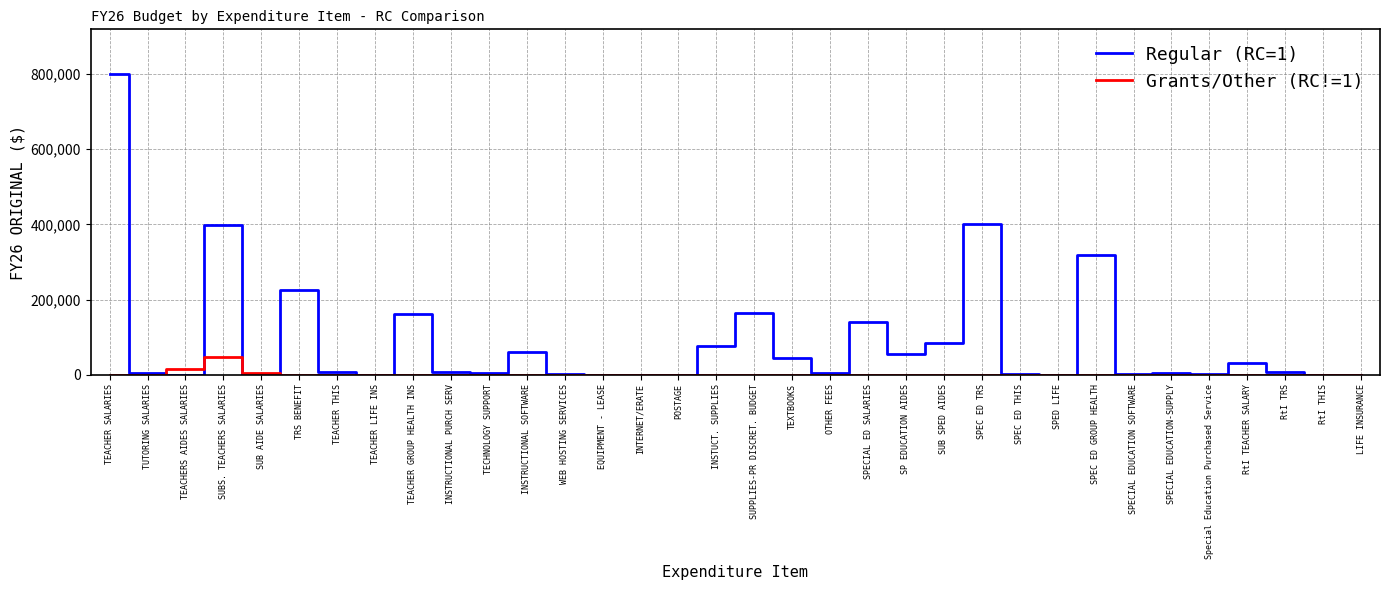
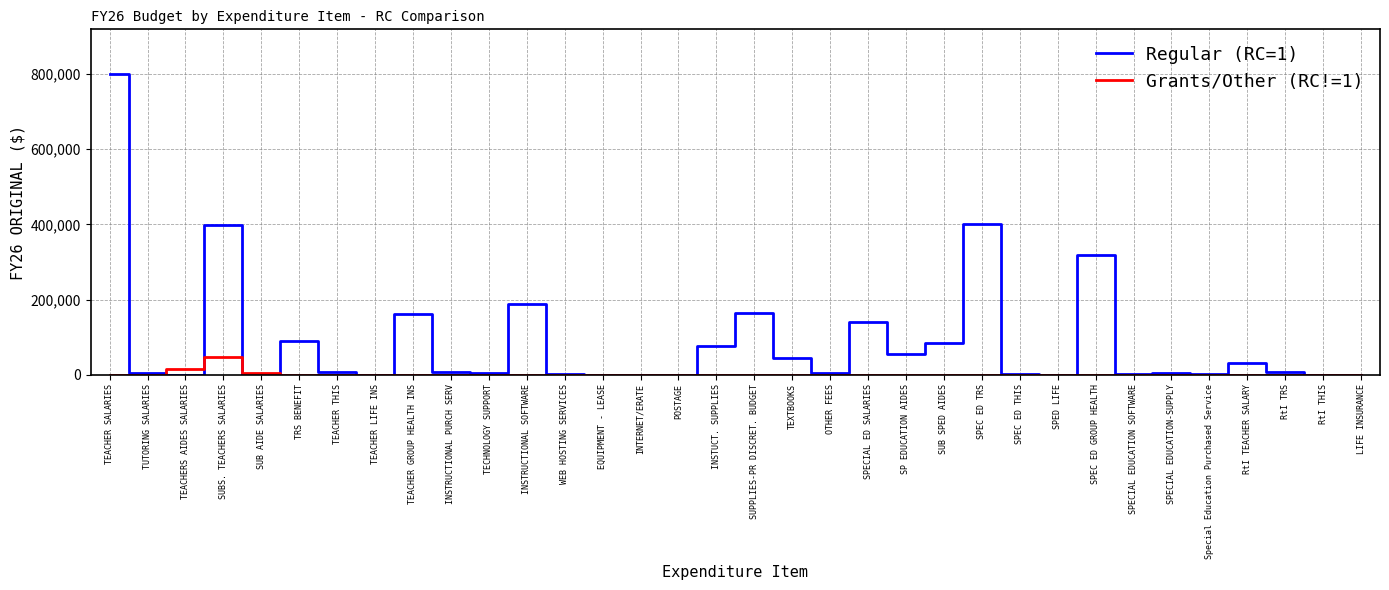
Regular (RC=1), TRS BENEFIT: 220,000 -> 90,000
Regular (RC=1), INSTRUCTIONAL SOFTWARE: 60,000 -> 190,000
